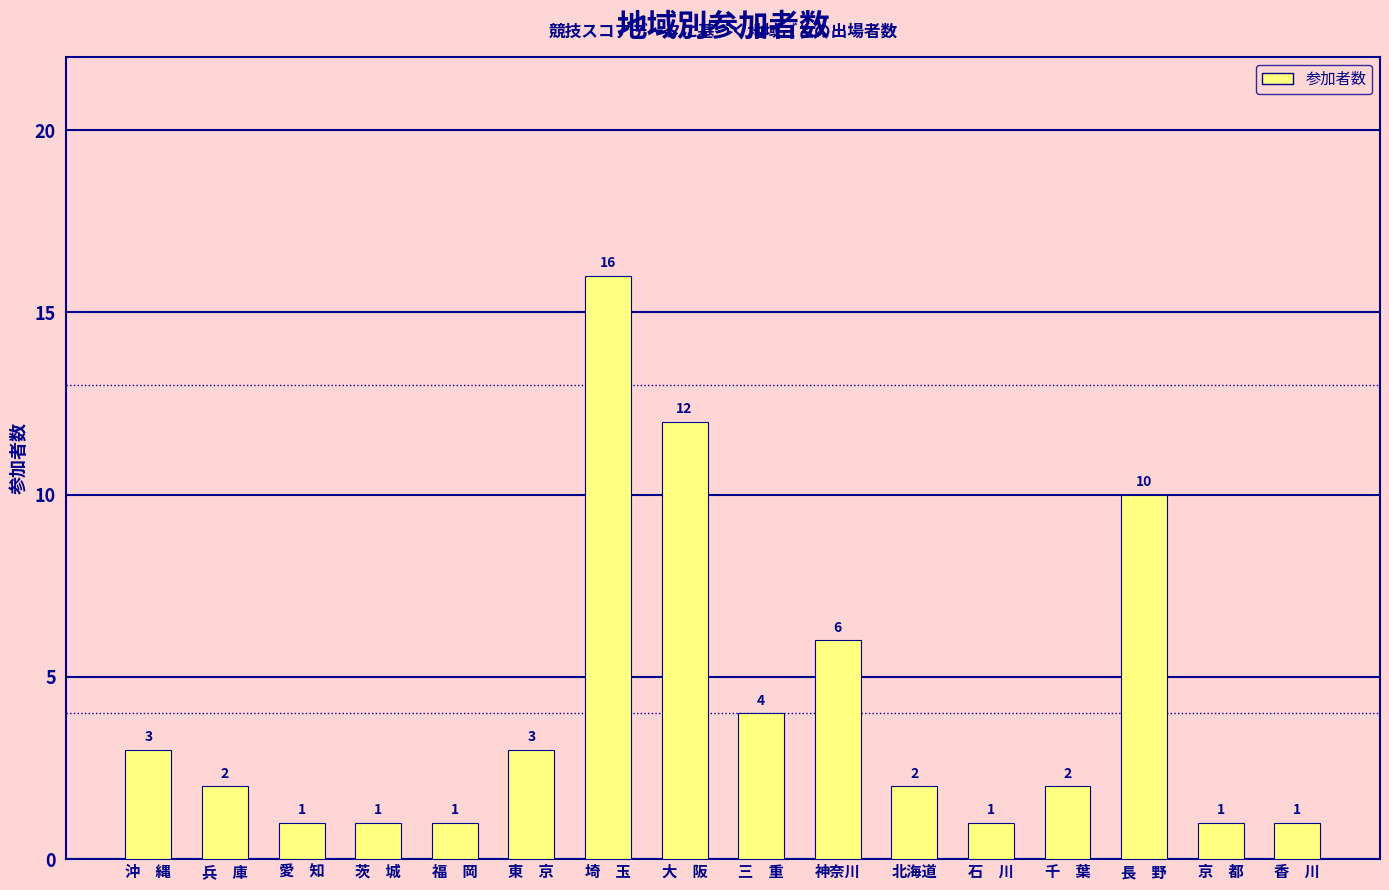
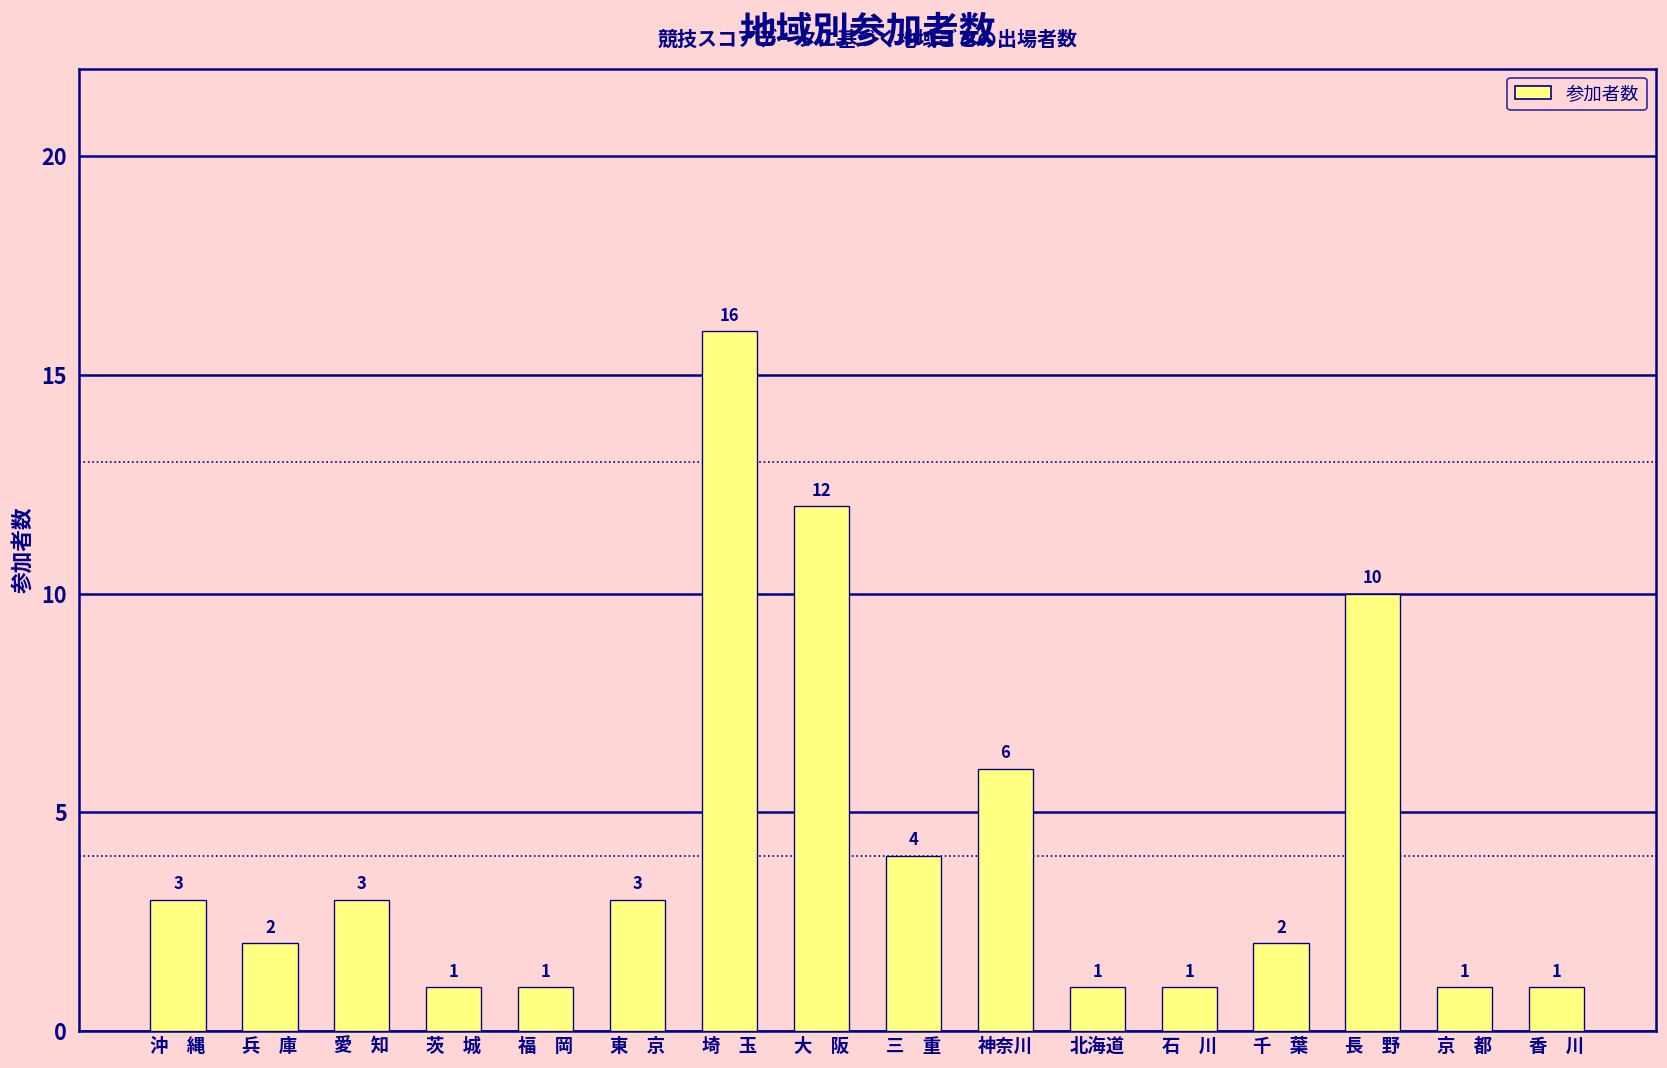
愛 知: 1 -> 3
北海道: 2 -> 1
